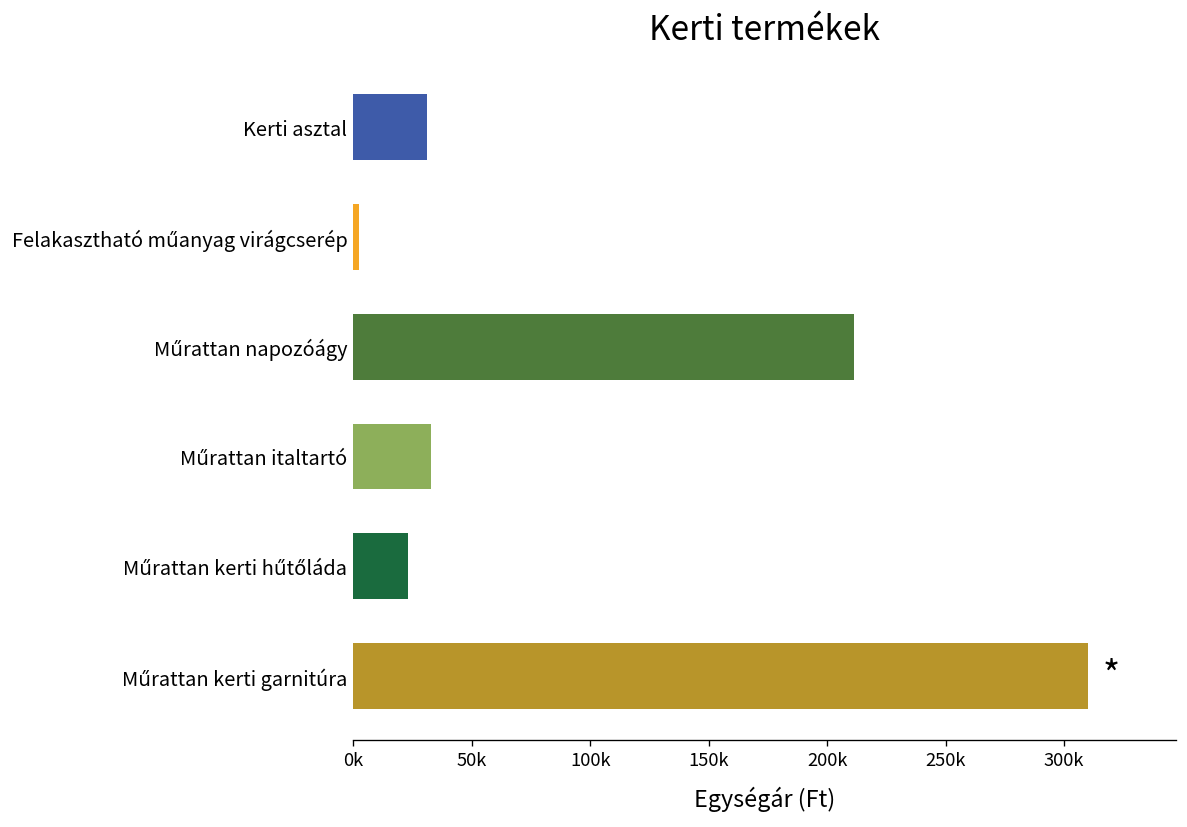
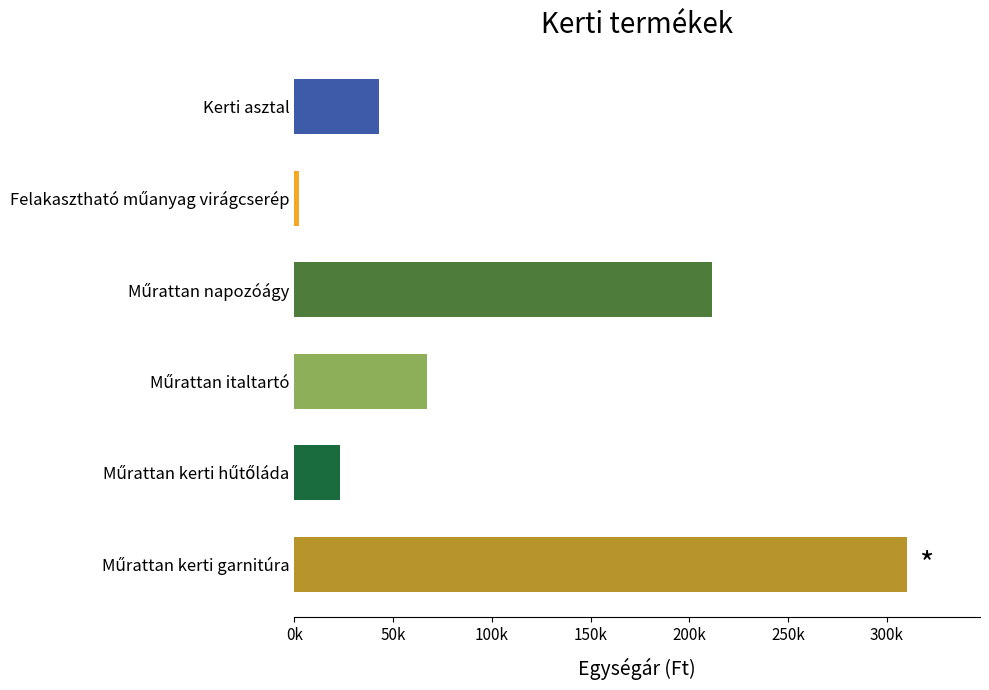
Kerti asztal: 31000 -> 43000
Műrattan italtartó: 33000 -> 67000
